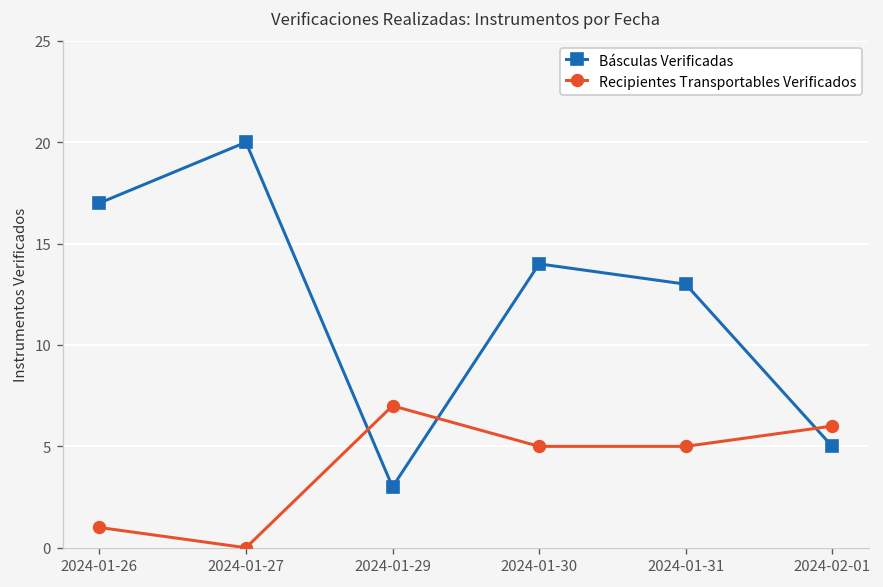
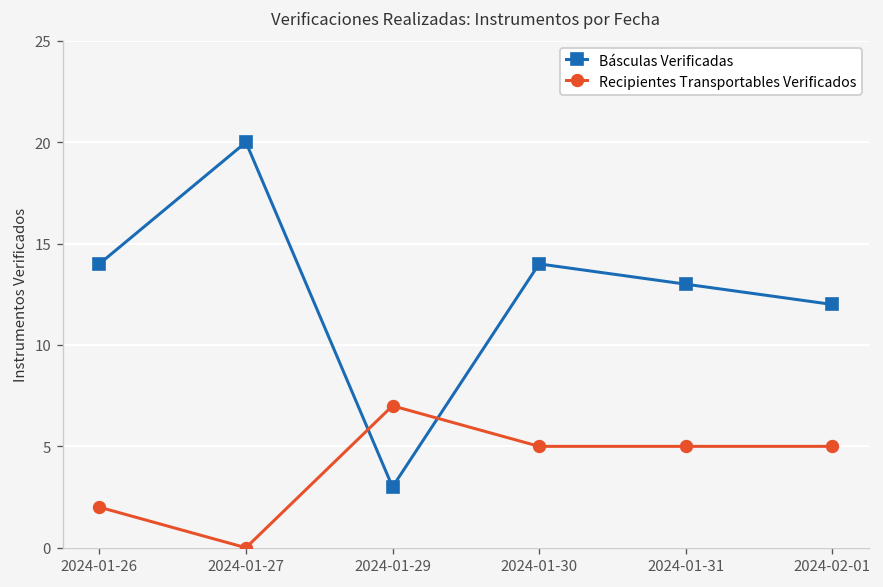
Básculas Verificadas, 2024-01-26: 17 -> 14
Recipientes Transportables Verificados, 2024-01-26: 1 -> 2
Básculas Verificadas, 2024-02-01: 5 -> 12
Recipientes Transportables Verificados, 2024-02-01: 6 -> 5
